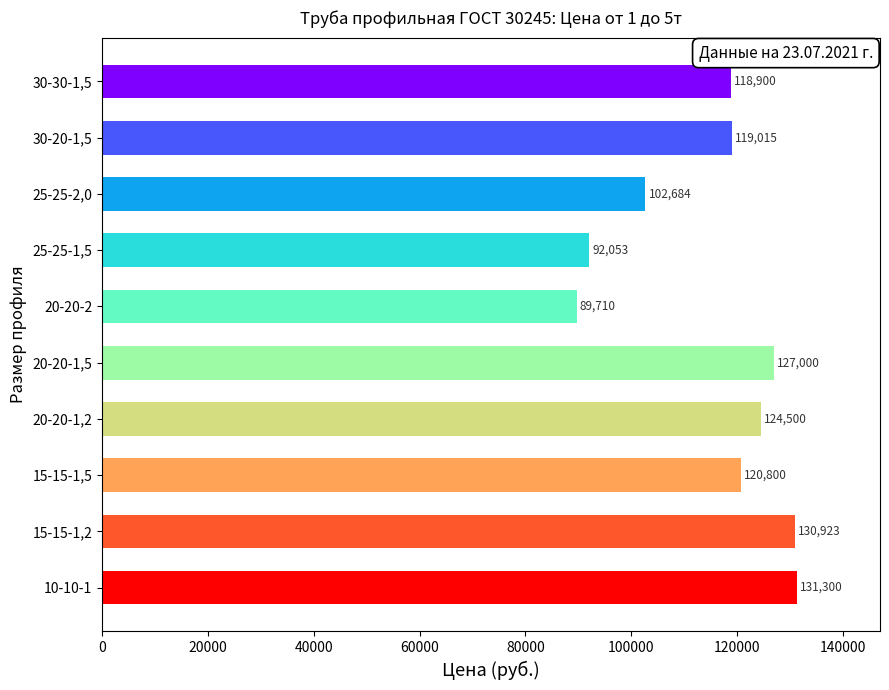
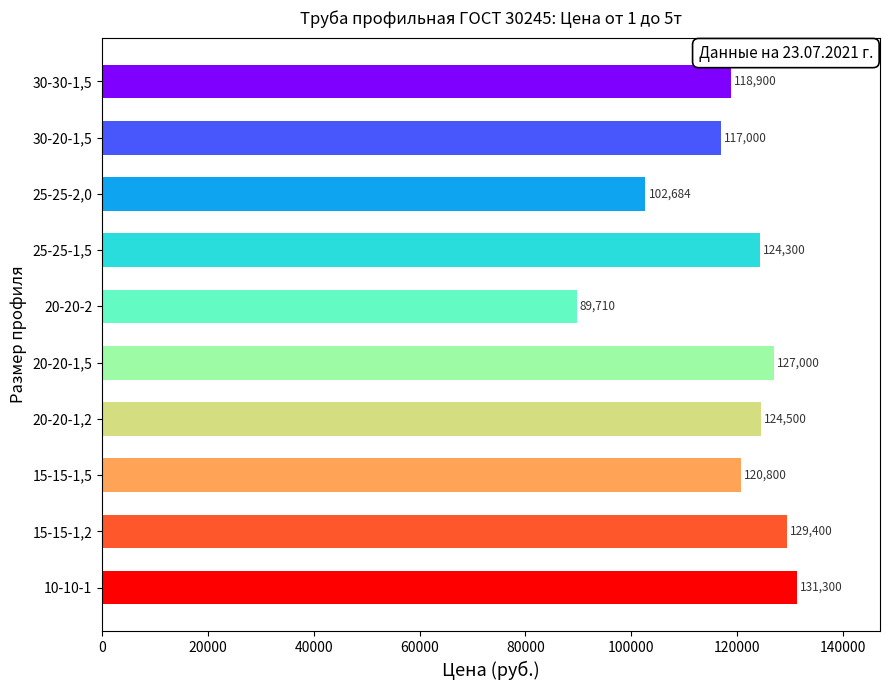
30-20-1,5: 119,015 -> 117,000
25-25-1,5: 92,053 -> 124,300
15-15-1,2: 130,923 -> 129,400
